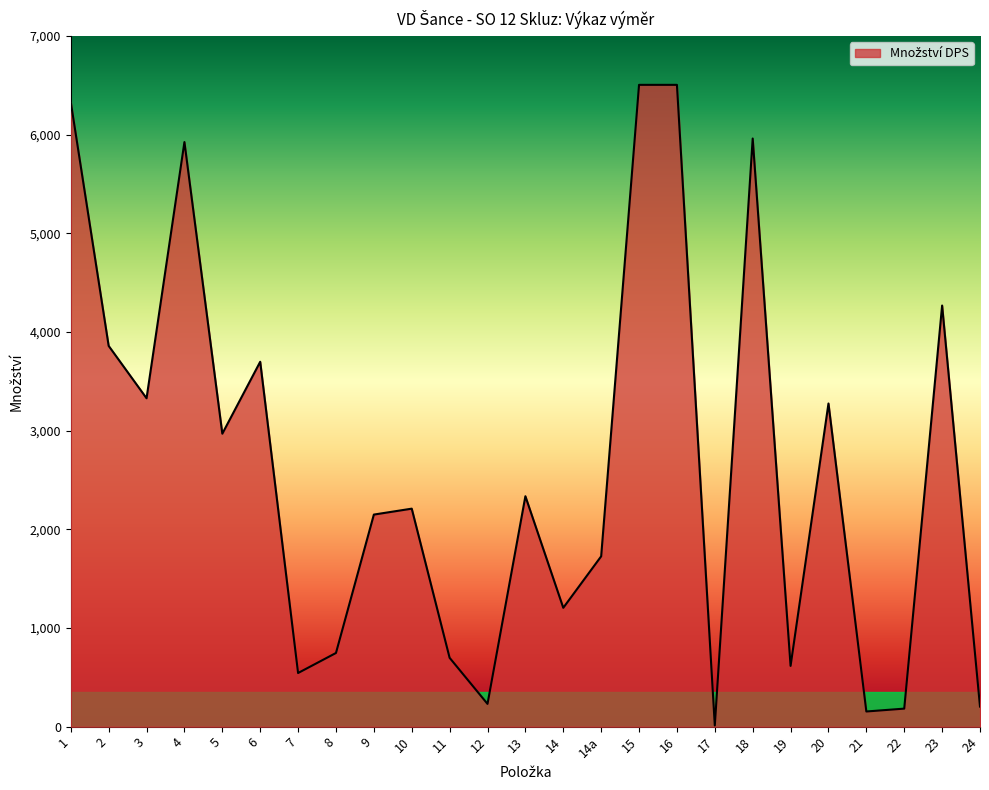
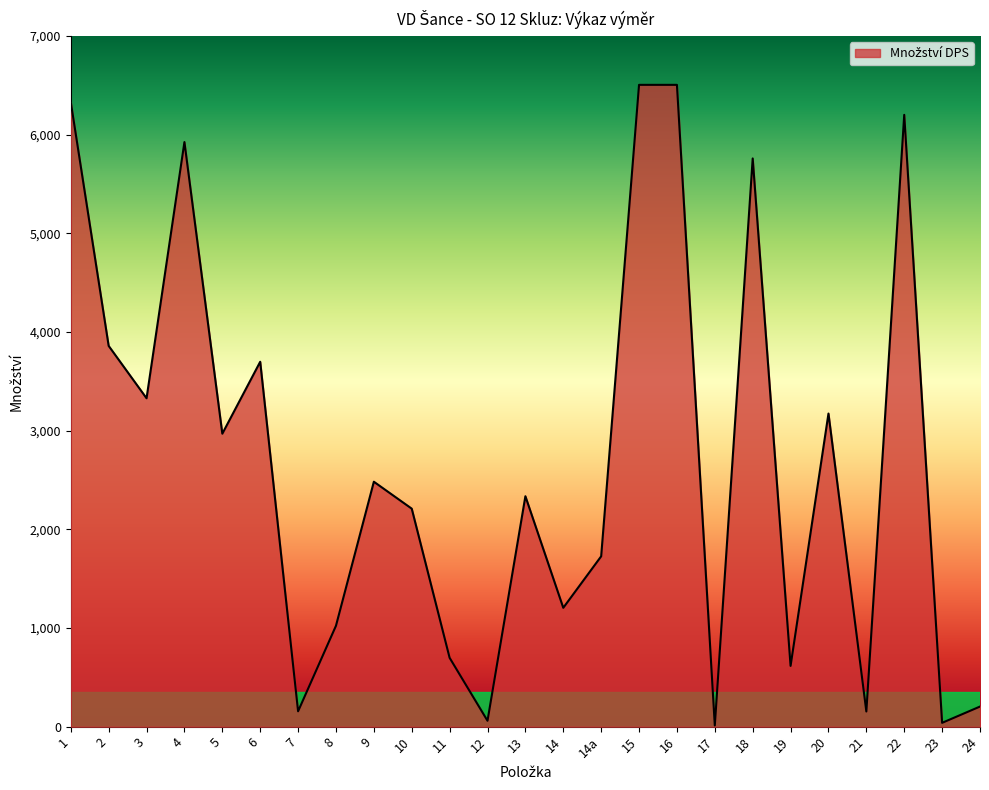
7: 500 -> 200
8: 700 -> 1,000
9: 2,200 -> 2,500
12: 200 -> 100
18: 6,000 -> 5,800
20: 3,300 -> 3,200
22: 200 -> 6,200
23: 4,300 -> 0
